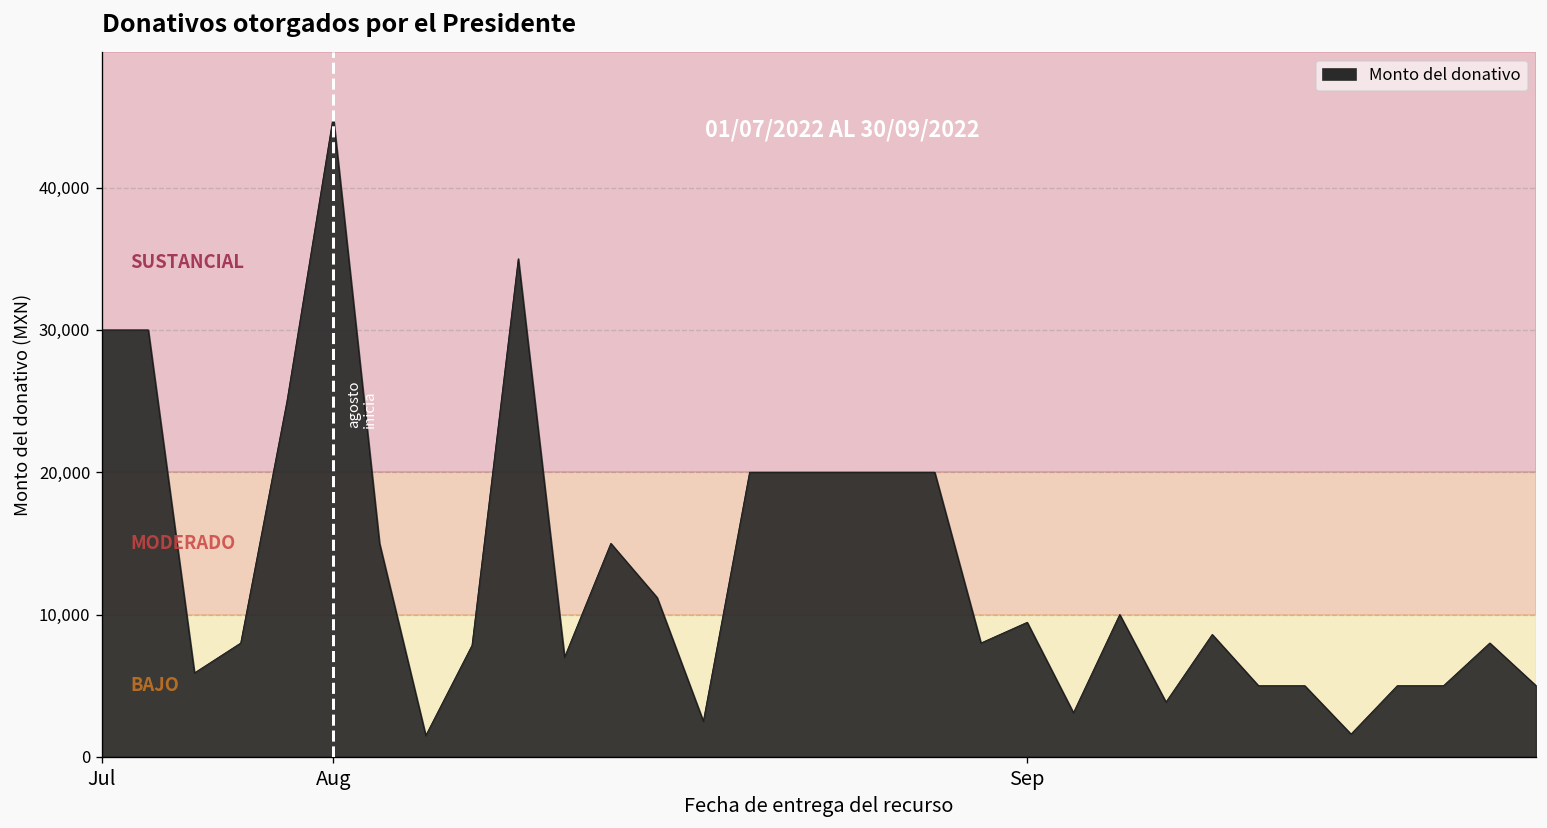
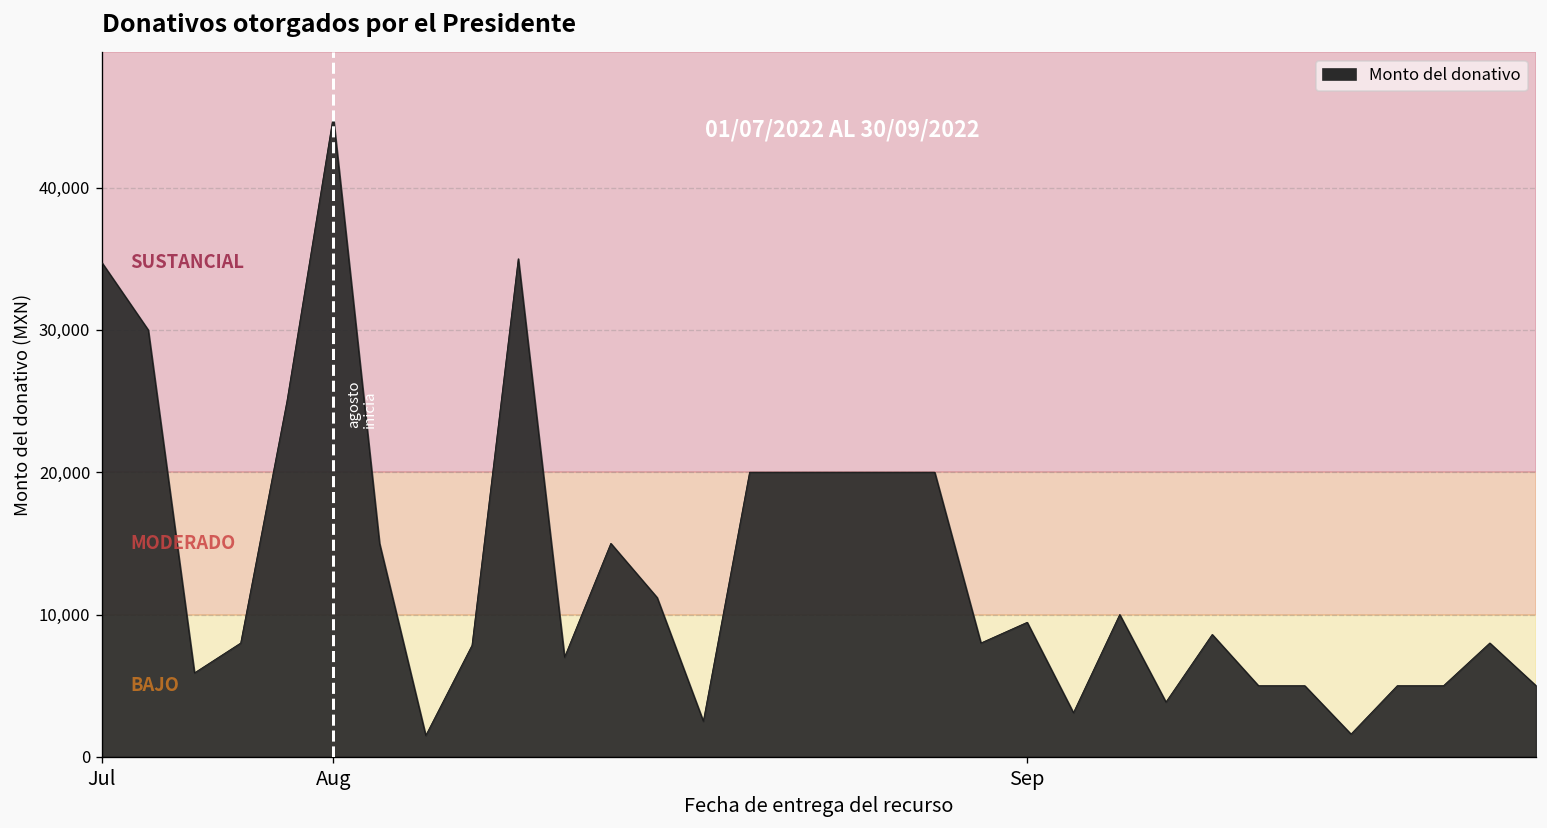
Jul: 30,000 -> 34,700
